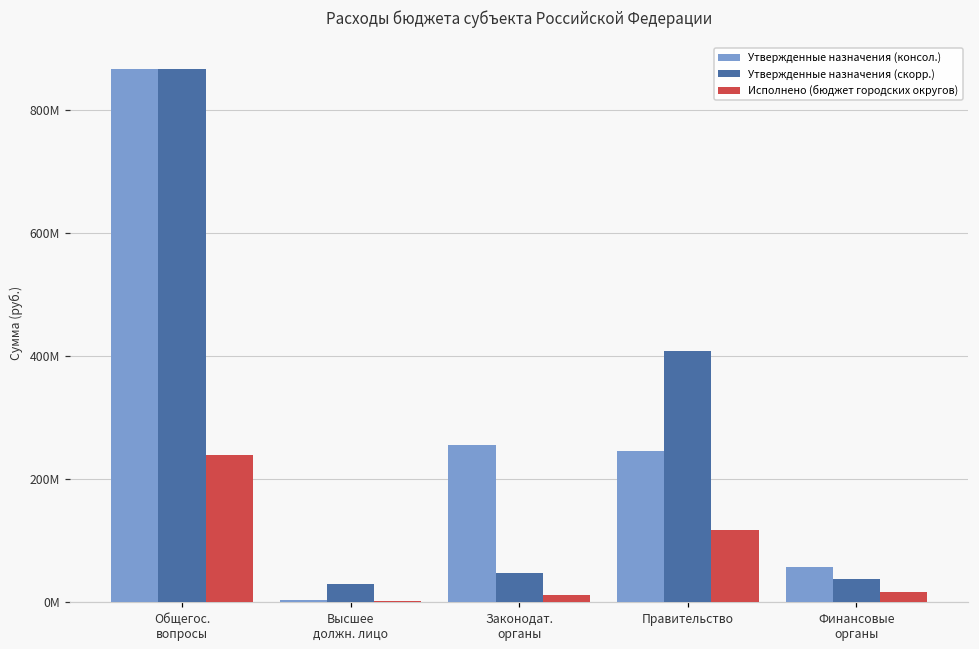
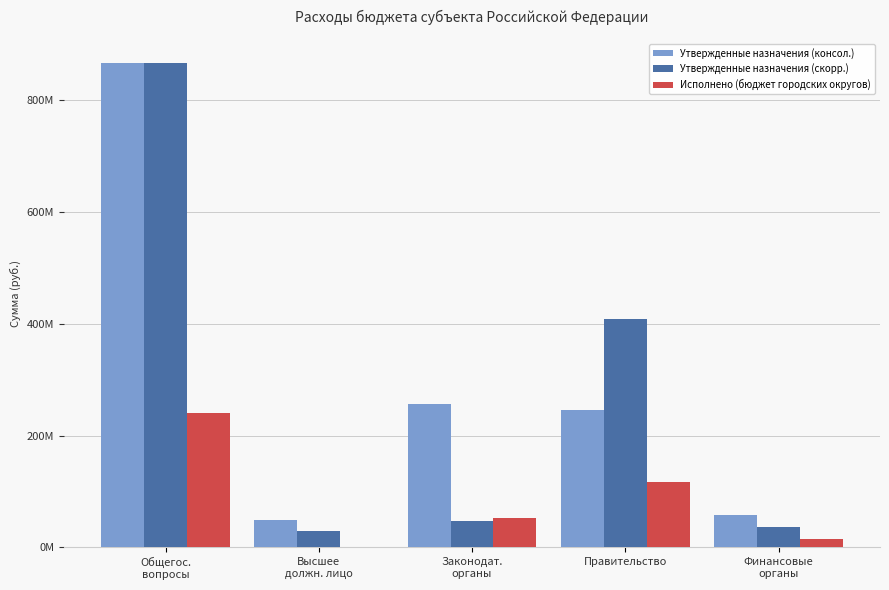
Утвержденные назначения (консол.), Высшее должн. лицо: 0 -> 50000000
Исполнено (бюджет городских округов), Законодат. органы: 10000000 -> 50000000
